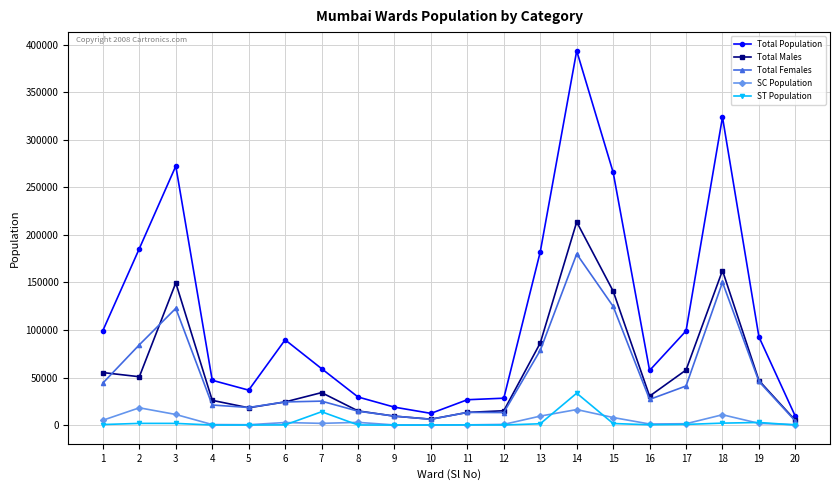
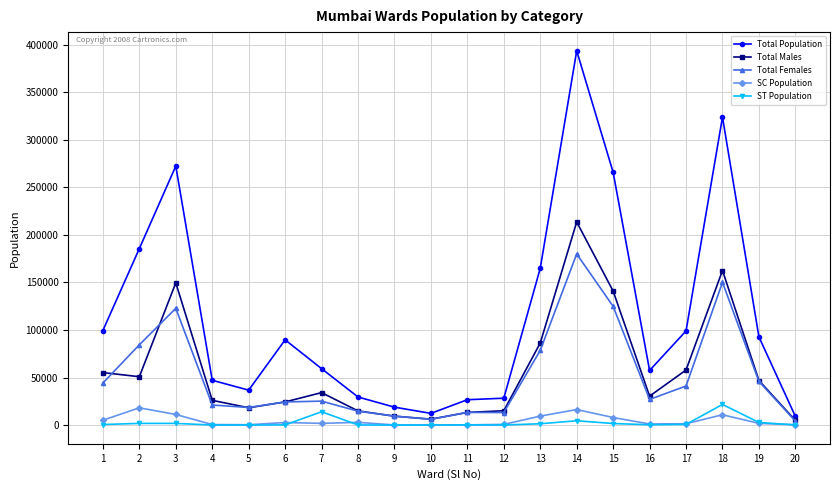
Total Population, 13: 180000 -> 160000
ST Population, 14: 30000 -> 0
ST Population, 18: 0 -> 20000
